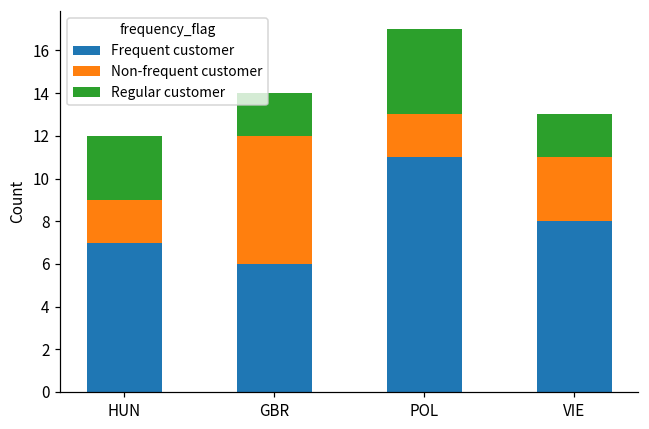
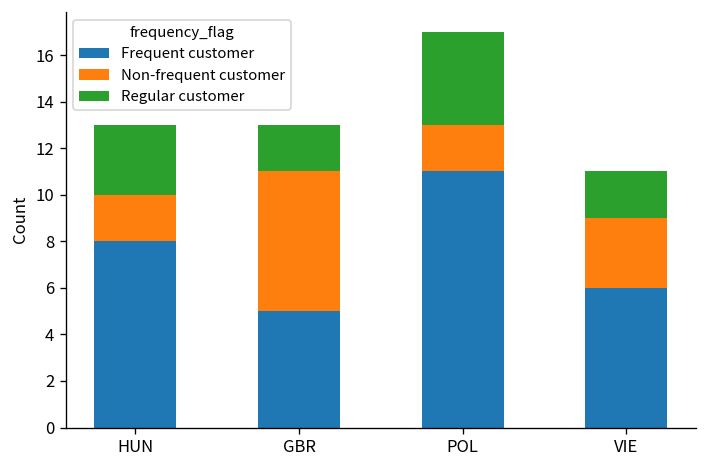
Frequent customer, HUN: 7 -> 8
Frequent customer, GBR: 6 -> 5
Frequent customer, VIE: 8 -> 6
